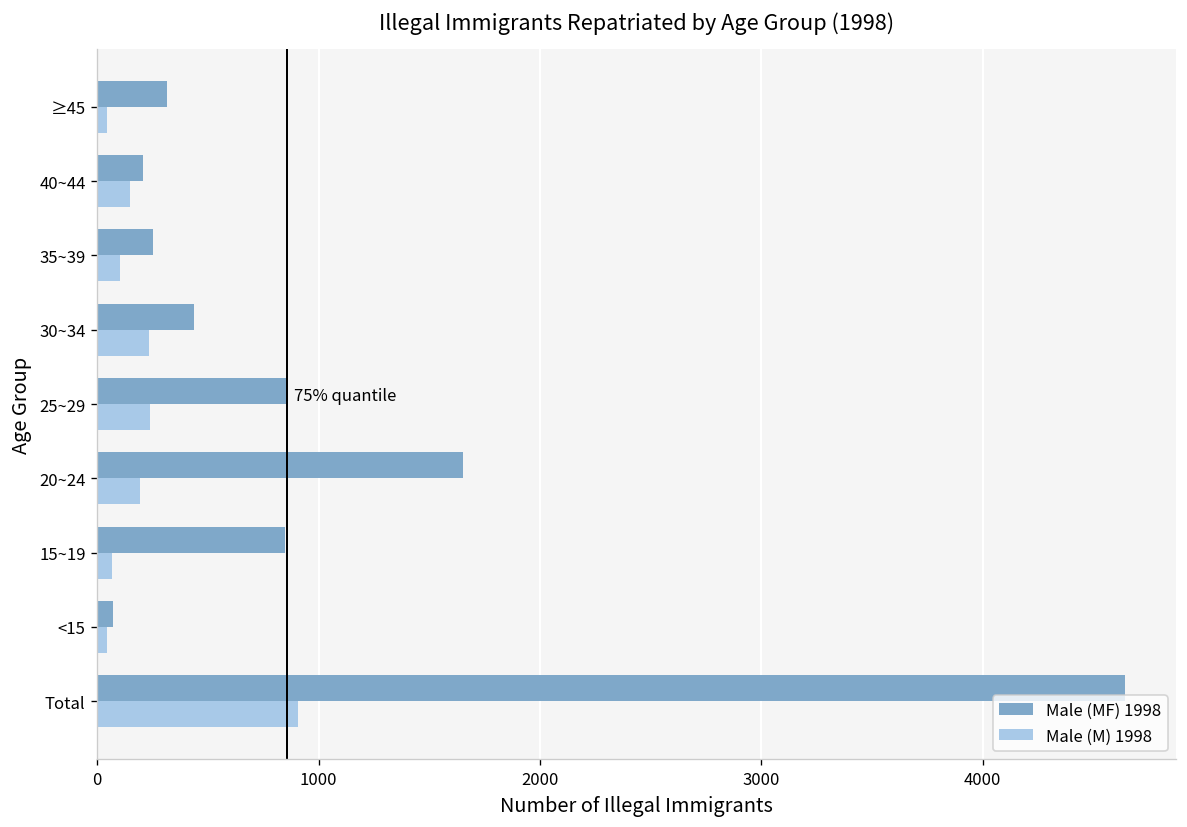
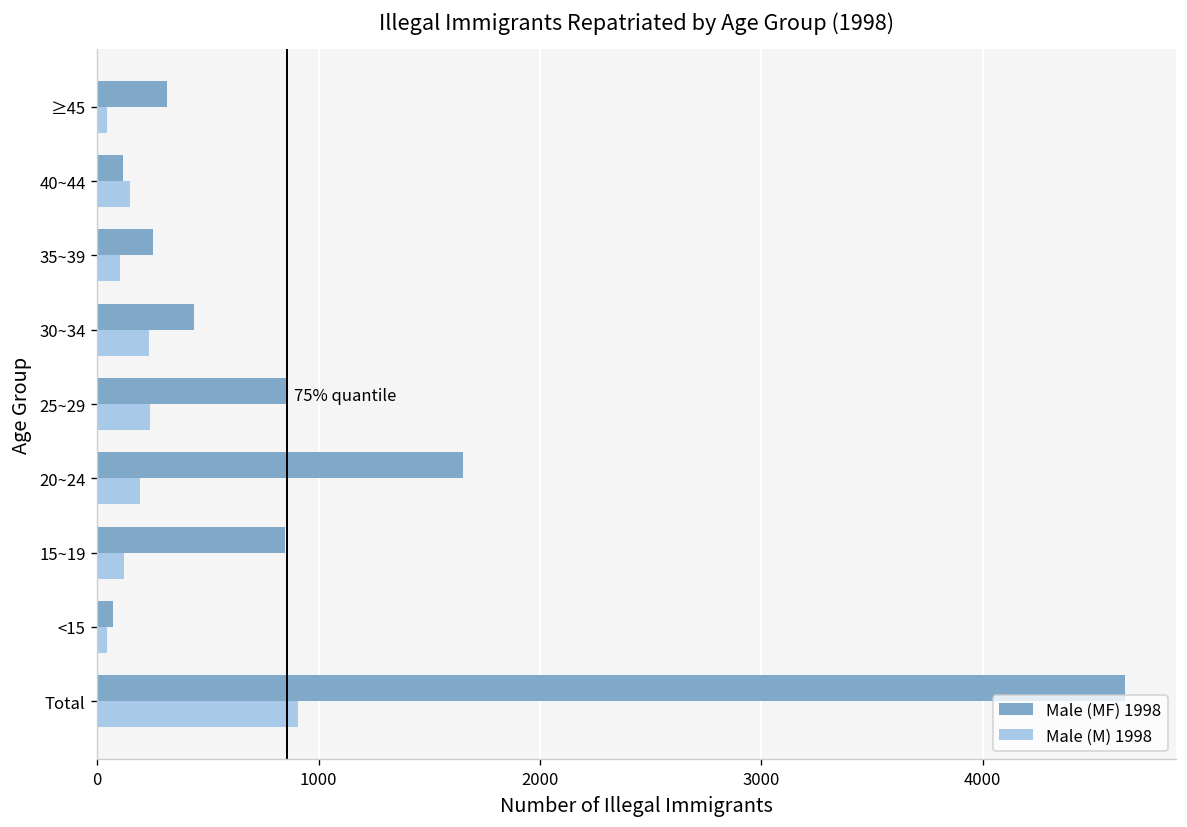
Male (MF) 1998, 40~44: 210 -> 120
Male (M) 1998, 15~19: 70 -> 120
